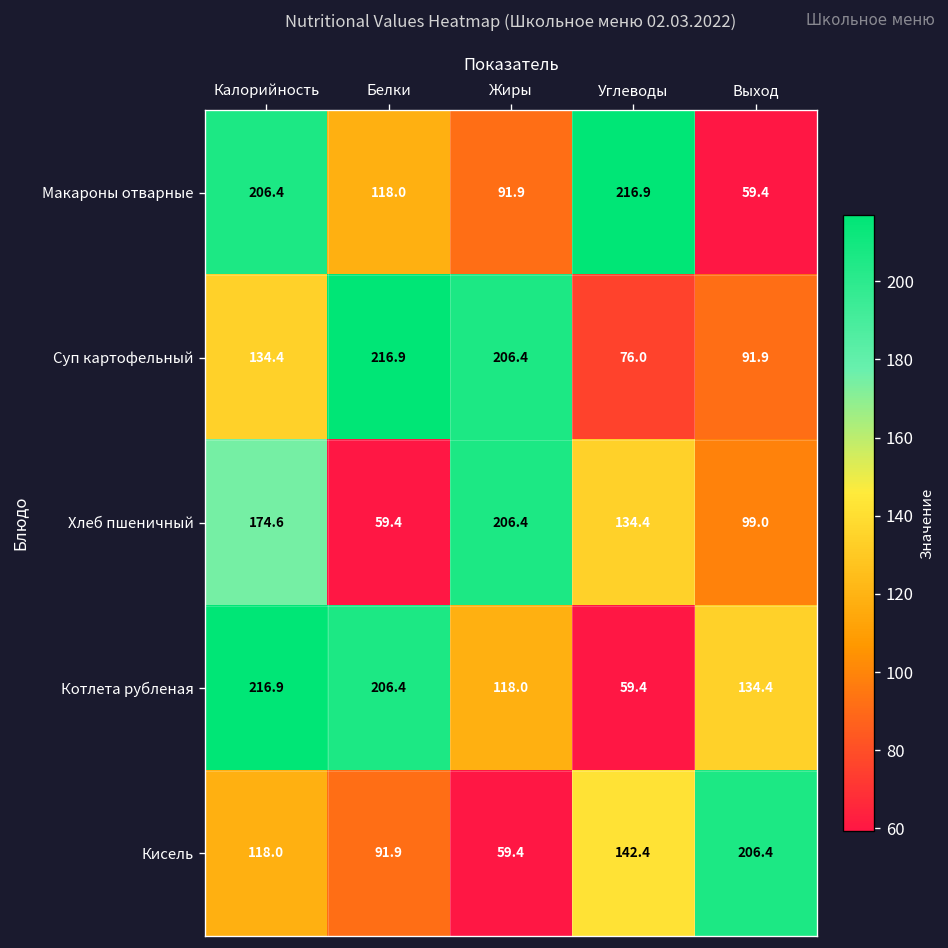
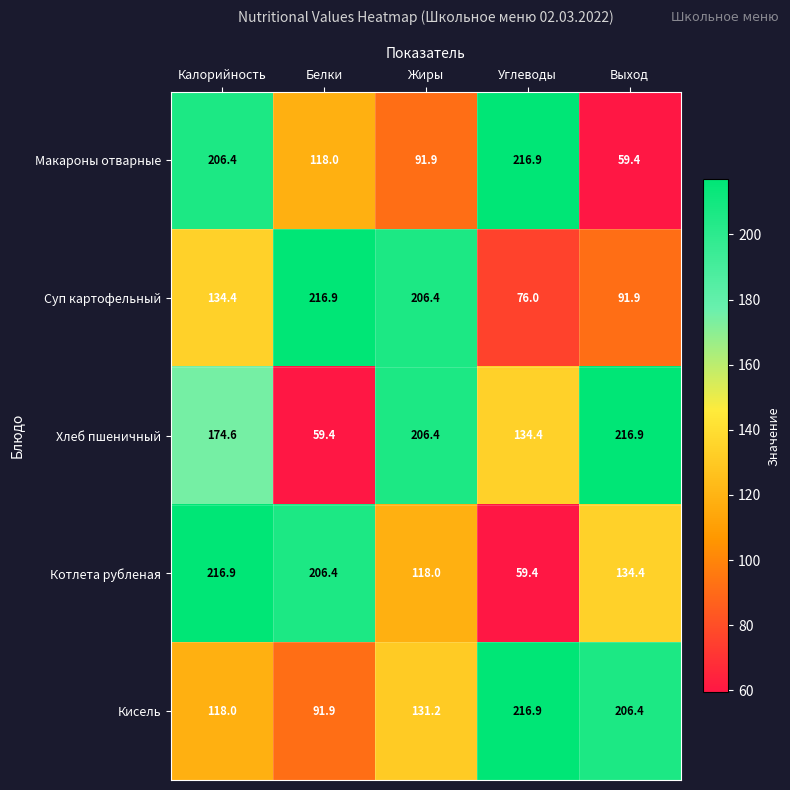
Хлеб пшеничный, Выход: 99.0 -> 216.9
Кисель, Жиры: 59.4 -> 131.2
Кисель, Углеводы: 142.4 -> 216.9
